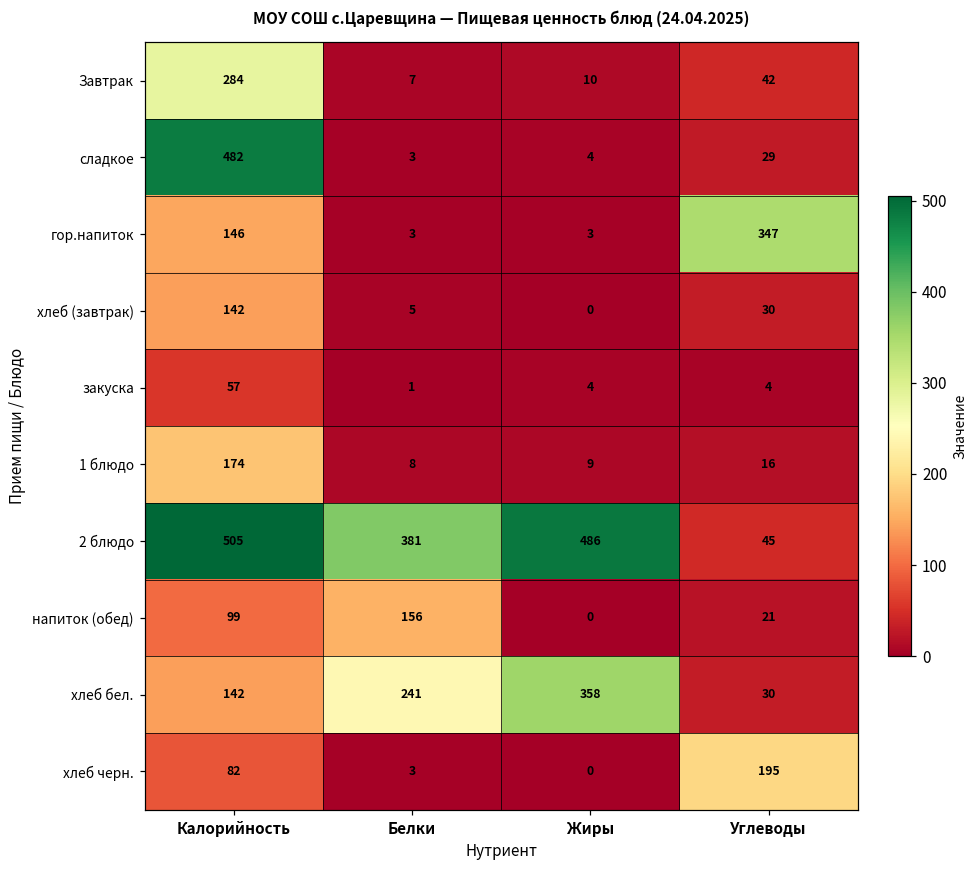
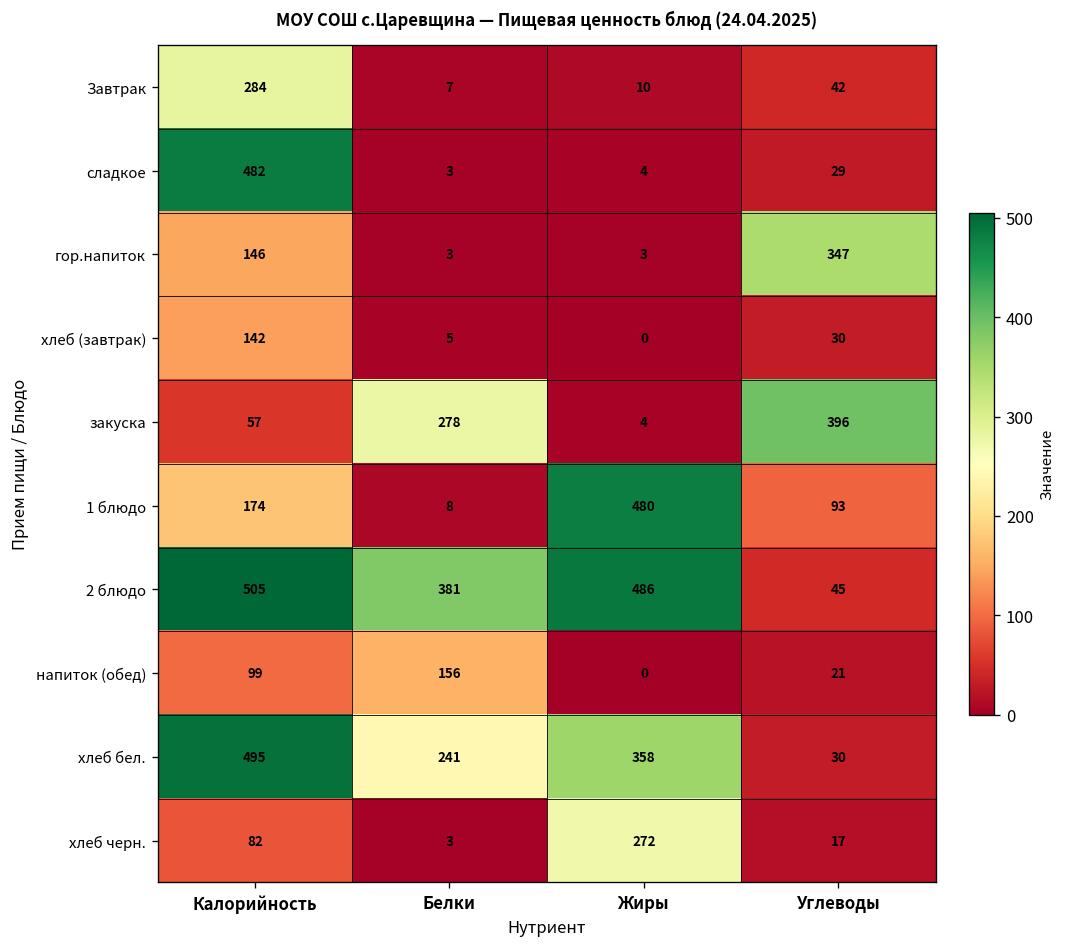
закуска, Белки: 1 -> 278
закуска, Углеводы: 4 -> 396
1 блюдо, Жиры: 9 -> 480
1 блюдо, Углеводы: 16 -> 93
хлеб бел., Калорийность: 142 -> 495
хлеб черн., Жиры: 0 -> 272
хлеб черн., Углеводы: 195 -> 17
